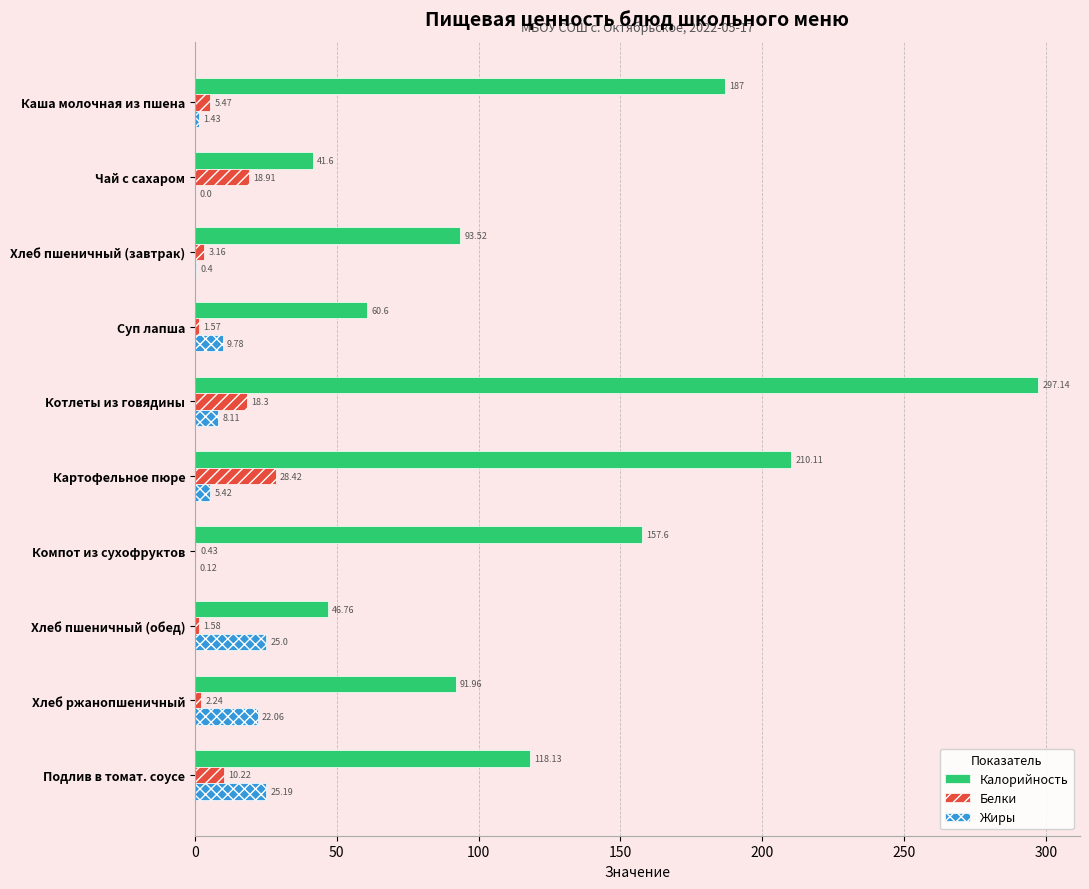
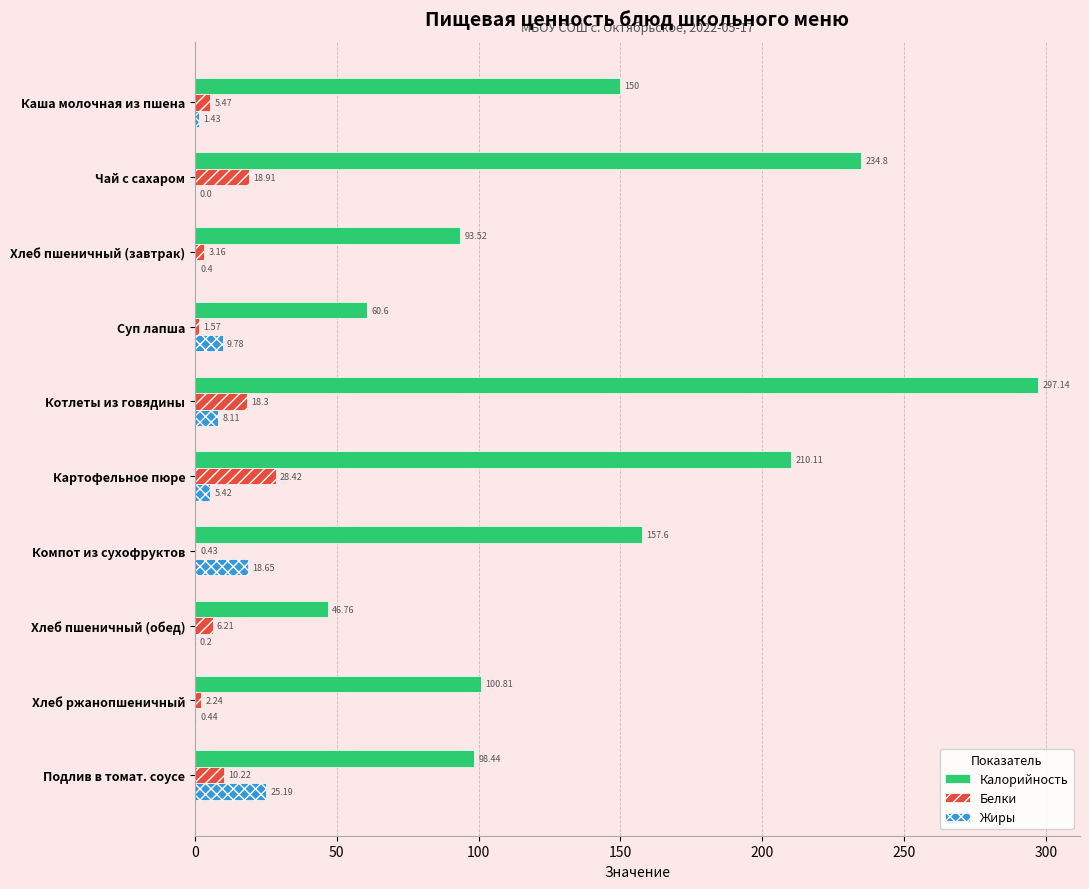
Калорийность, Каша молочная из пшена: 187 -> 150
Калорийность, Чай с сахаром: 41.6 -> 234.8
Жиры, Компот из сухофруктов: 0.12 -> 18.65
Белки, Хлеб пшеничный (обед): 1.58 -> 6.21
Жиры, Хлеб пшеничный (обед): 25.0 -> 0.2
Калорийность, Хлеб ржанопшеничный: 91.96 -> 100.81
Жиры, Хлеб ржанопшеничный: 22.06 -> 0.44
Калорийность, Подлив в томат. соусе: 118.13 -> 98.44
